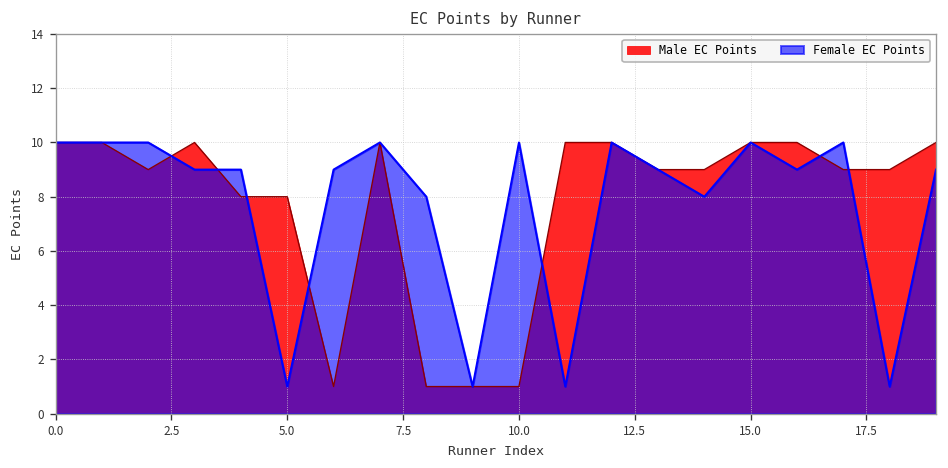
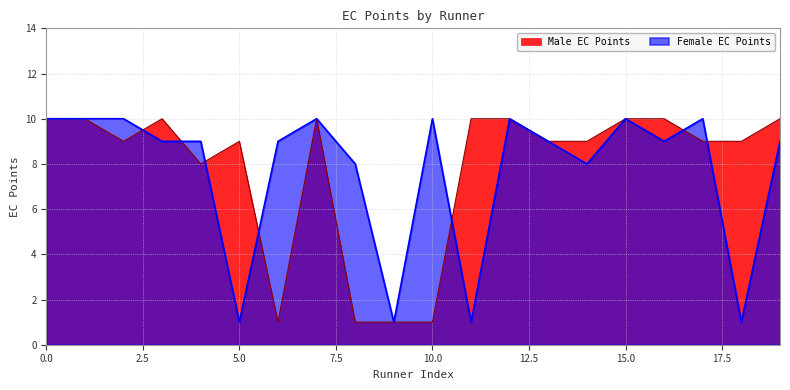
Male EC Points, 5.0: 8 -> 9
